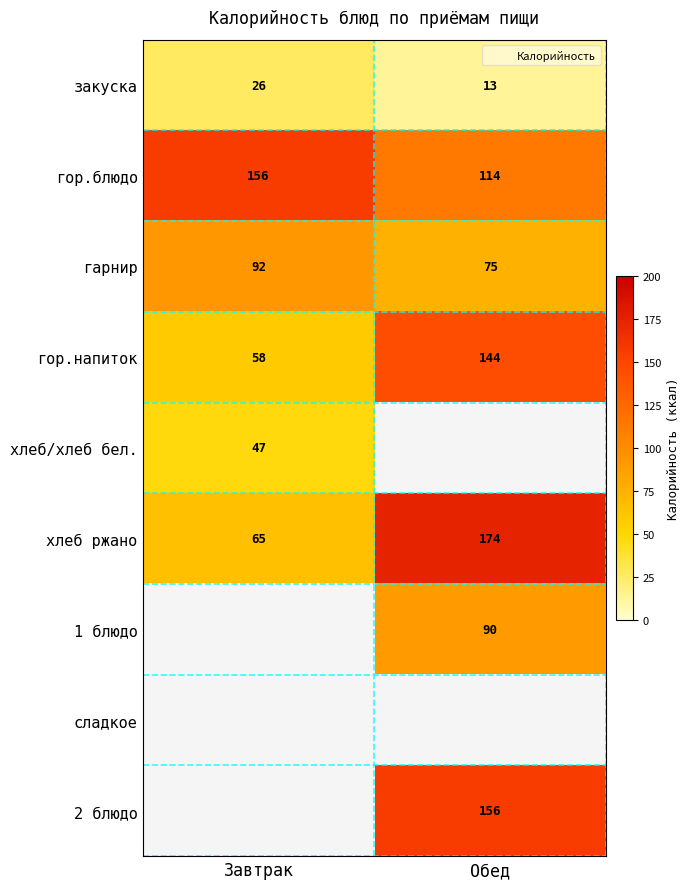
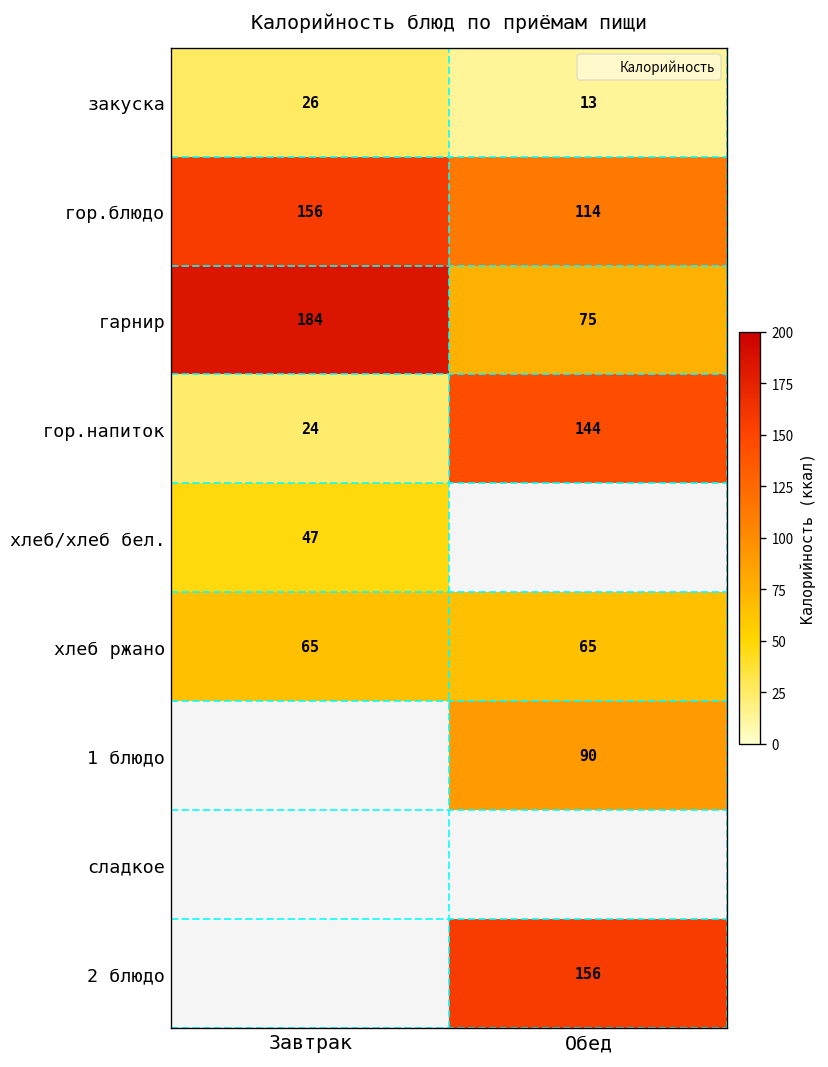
гарнир, Завтрак: 92 -> 184
гор.напиток, Завтрак: 58 -> 24
хлеб ржано, Обед: 174 -> 65
